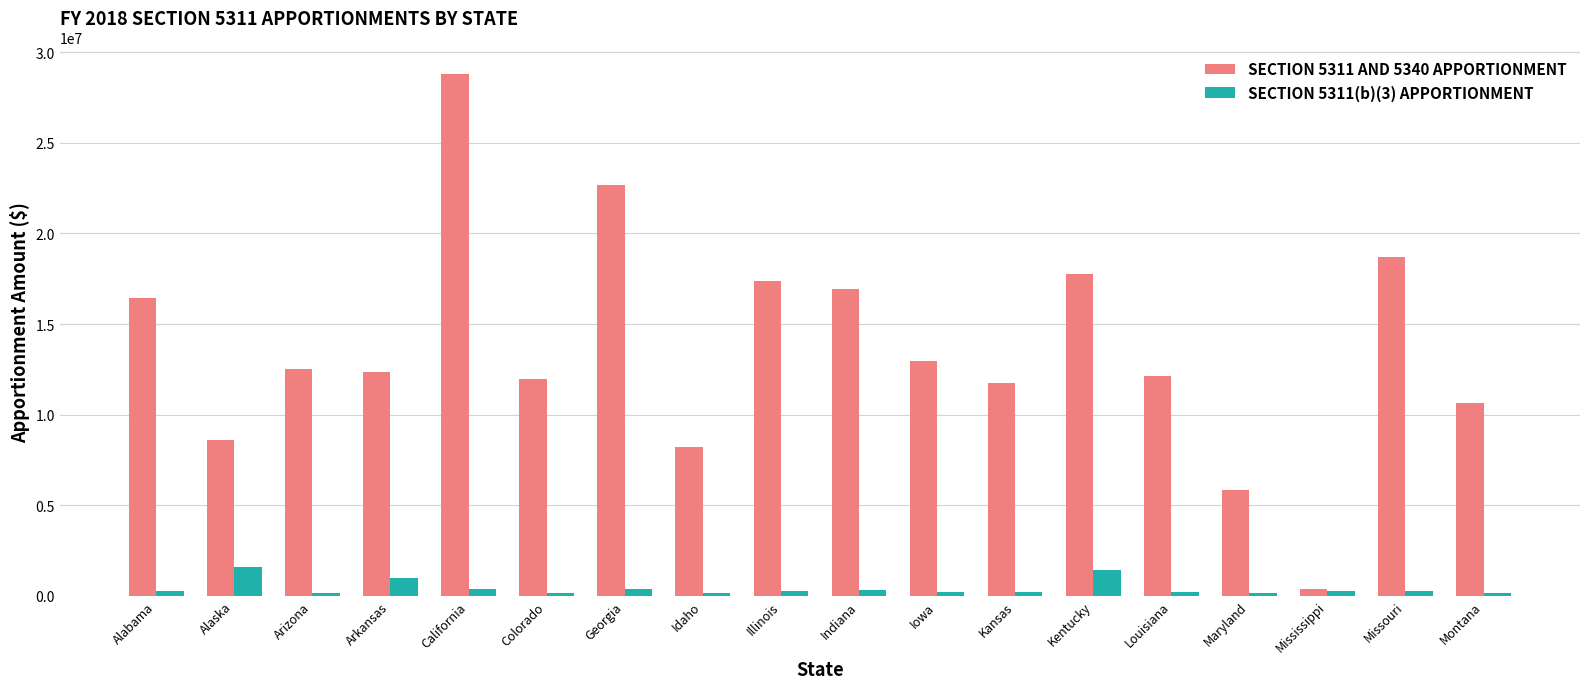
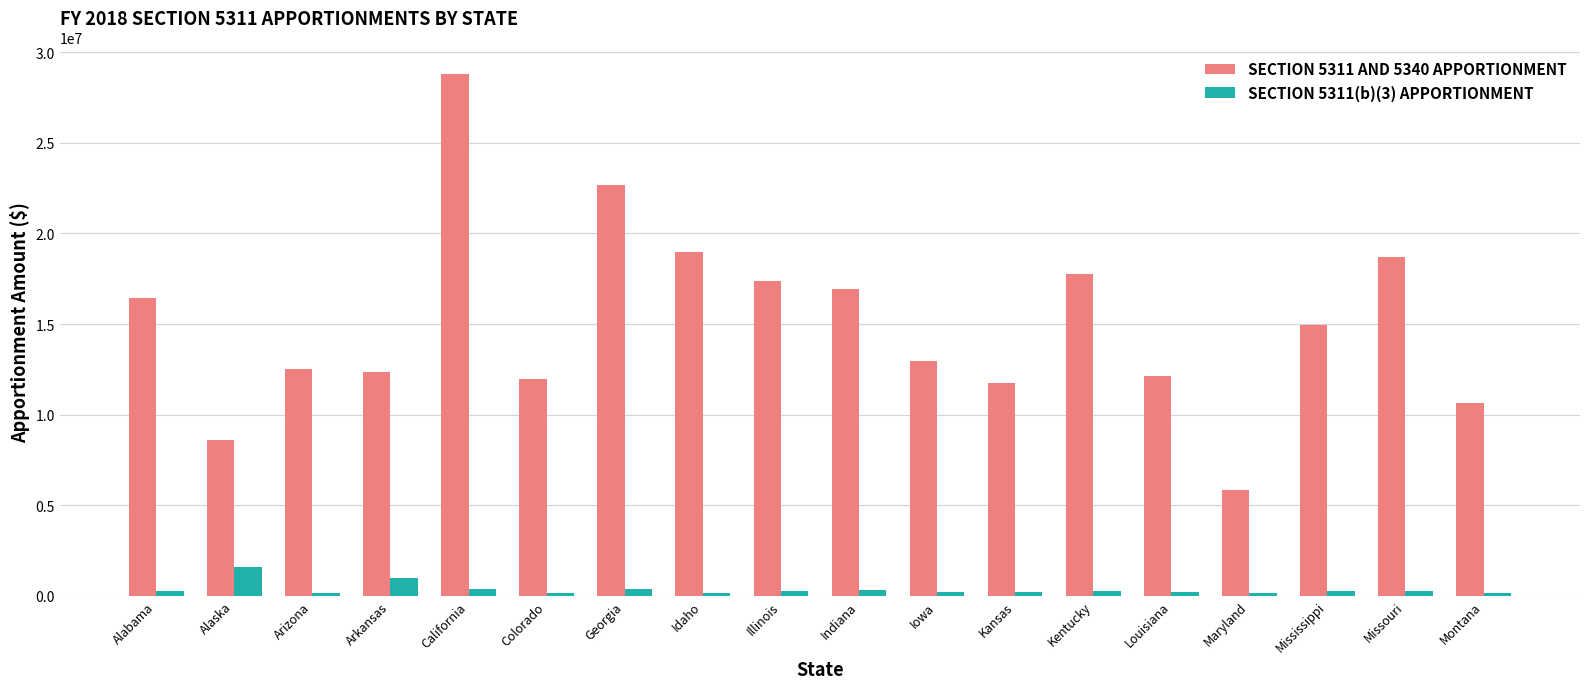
SECTION 5311 AND 5340 APPORTIONMENT, Idaho: 8200000 -> 19000000
SECTION 5311(b)(3) APPORTIONMENT, Kentucky: 1400000 -> 300000
SECTION 5311 AND 5340 APPORTIONMENT, Mississippi: 400000 -> 14900000
